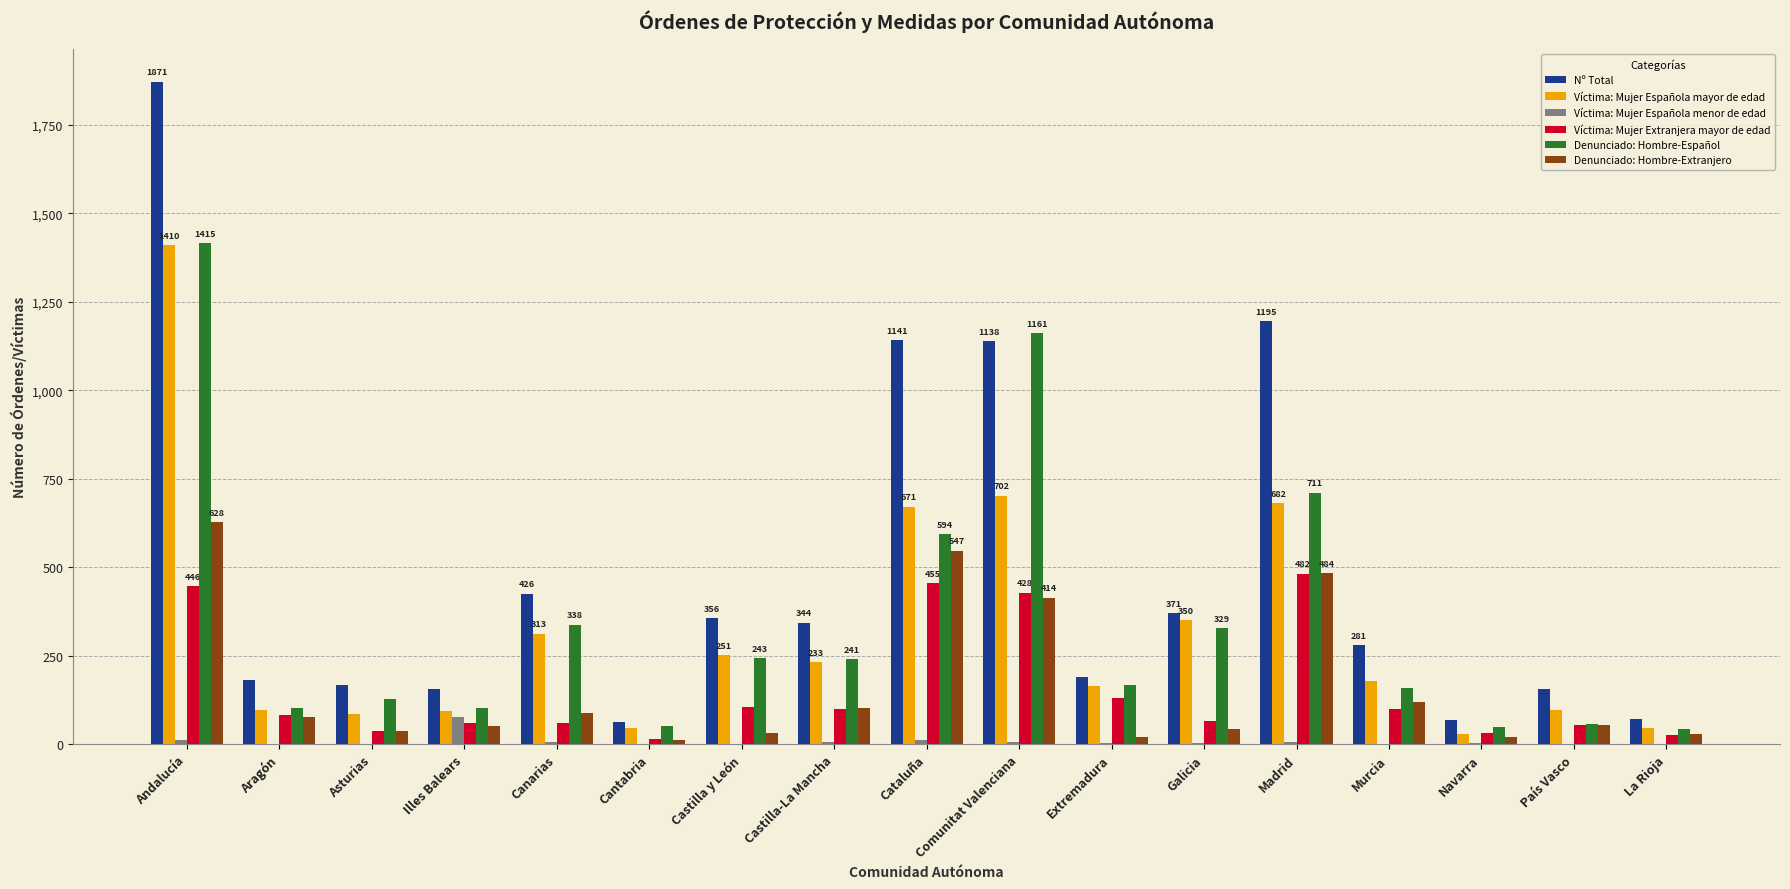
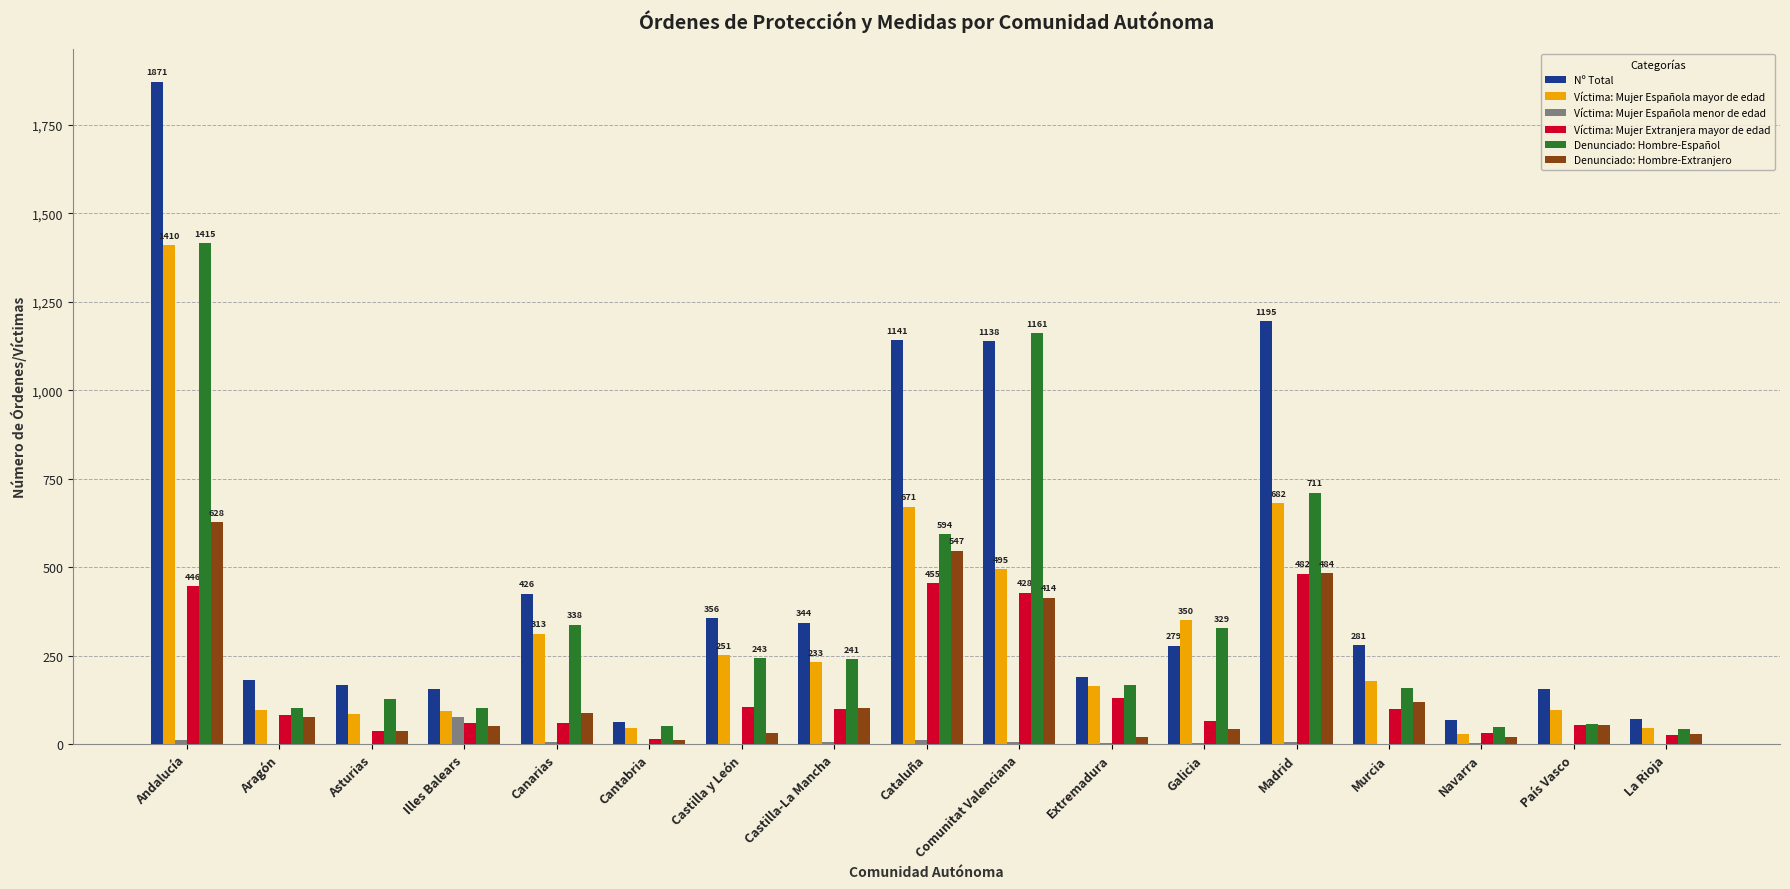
Víctima: Mujer Española mayor de edad, Comunitat Valenciana: 702 -> 495
Nº Total, Galicia: 371 -> 279
